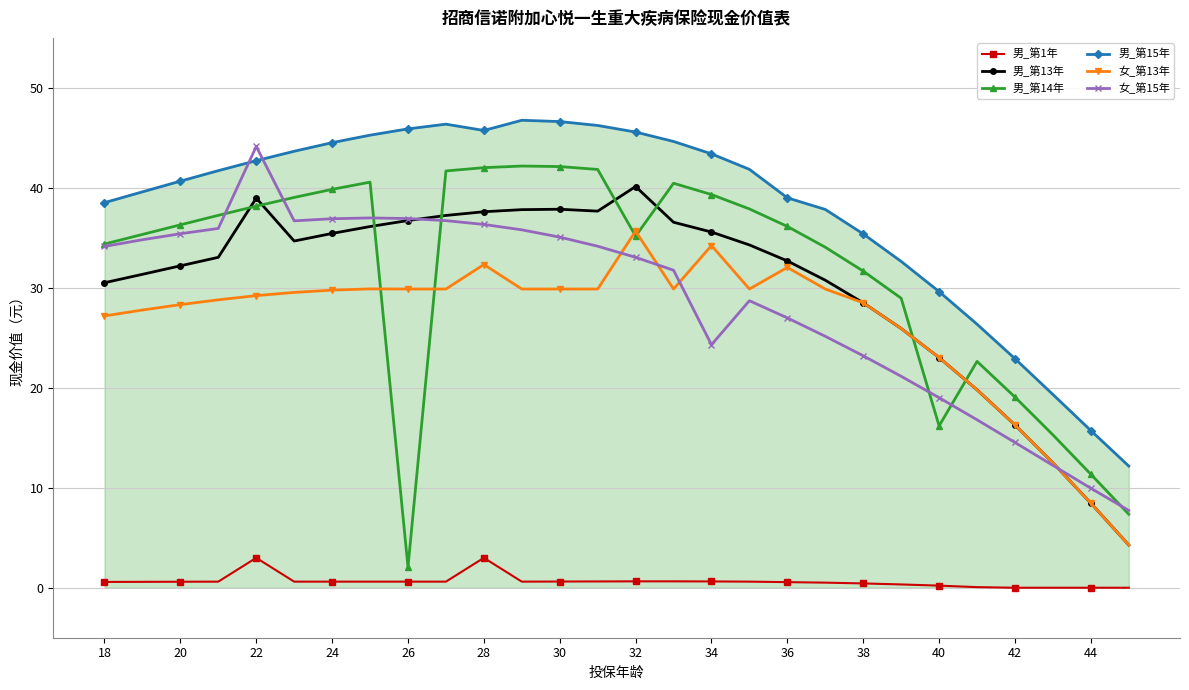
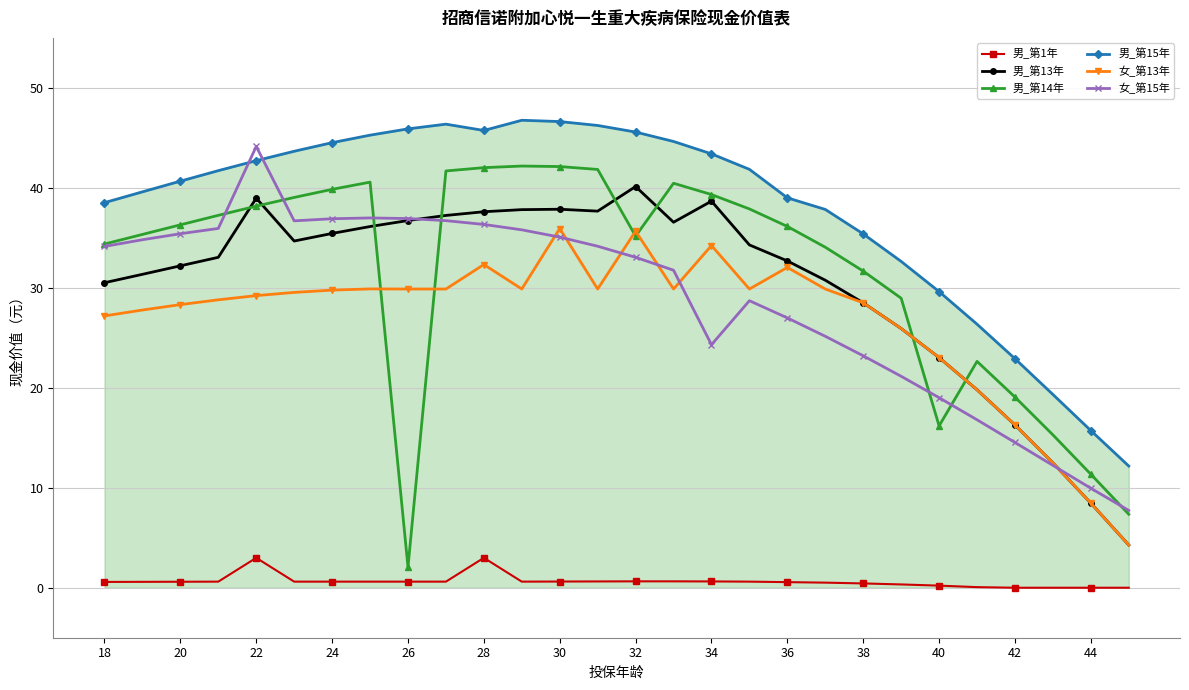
女_第13年, 30: 30 -> 36
男_第13年, 34: 36 -> 39
